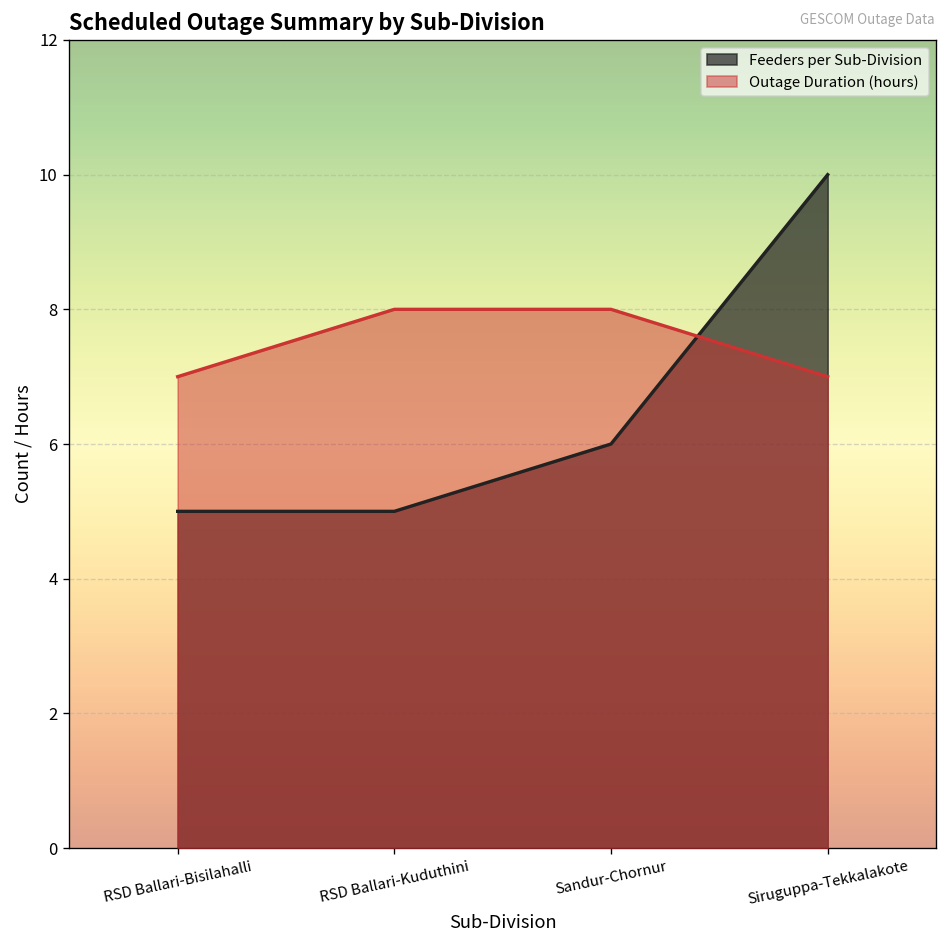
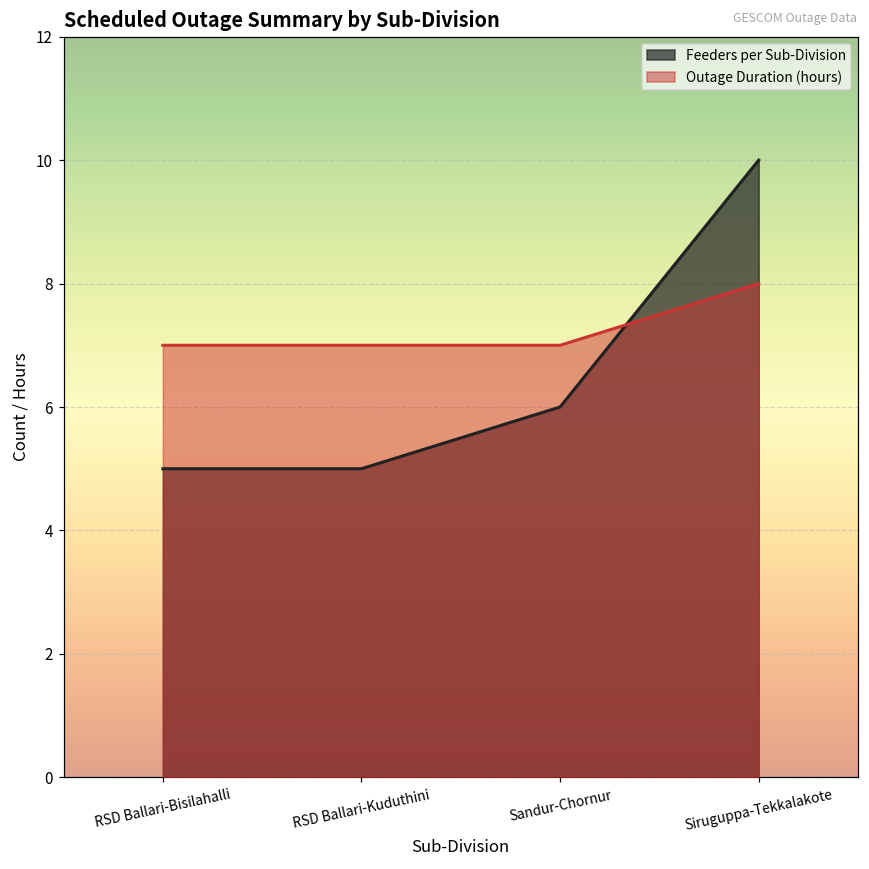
Outage Duration (hours), RSD Ballari-Kuduthini: 8 -> 7
Outage Duration (hours), Sandur-Chornur: 8 -> 7
Outage Duration (hours), Siruguppa-Tekkalakote: 7 -> 8
